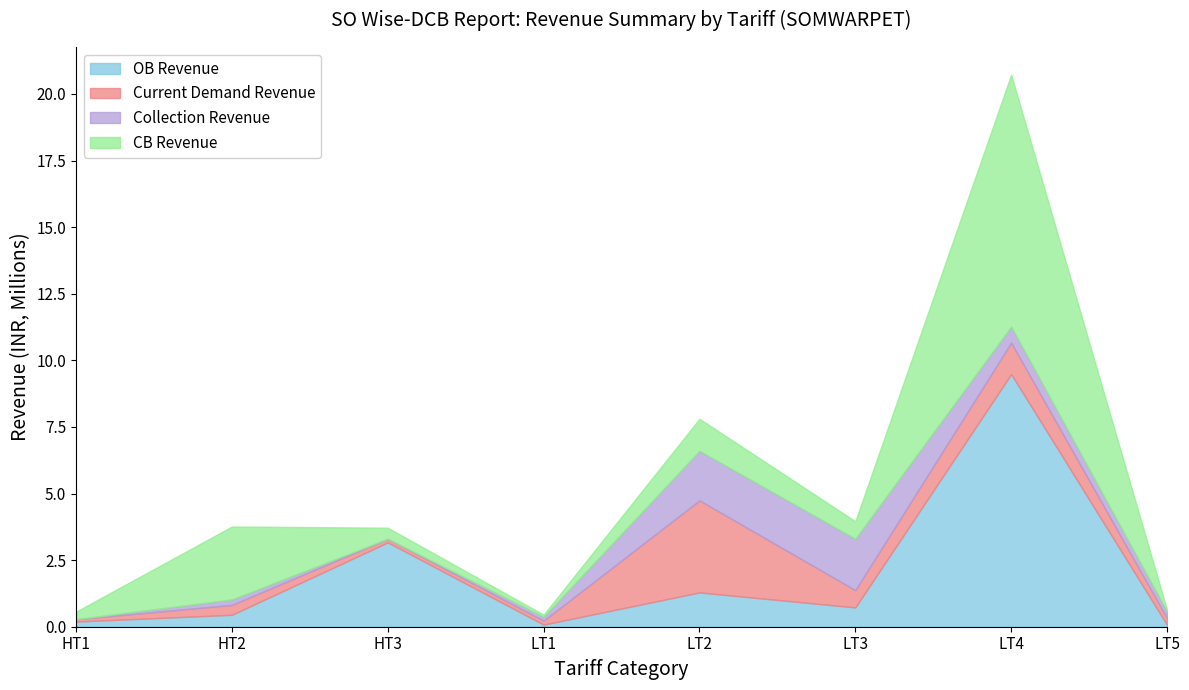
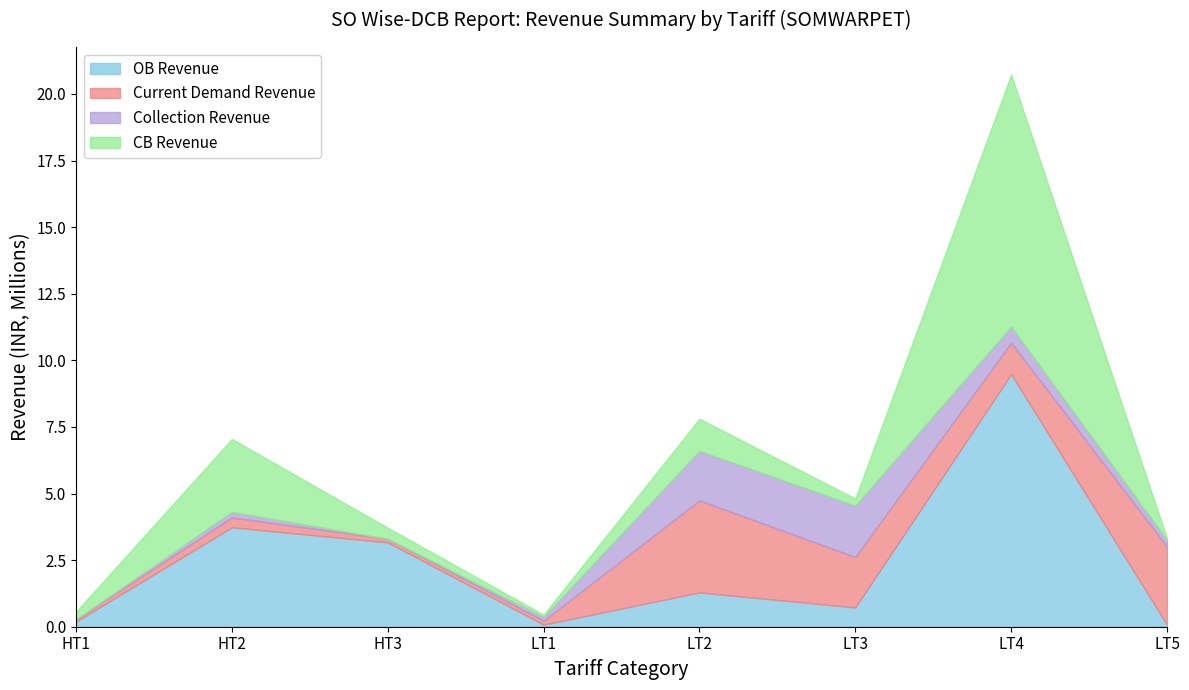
OB Revenue, HT2: 0.4 -> 3.7
Current Demand Revenue, LT3: 0.6 -> 1.9
CB Revenue, LT3: 0.7 -> 0.3
Current Demand Revenue, LT5: 0.3 -> 2.9
